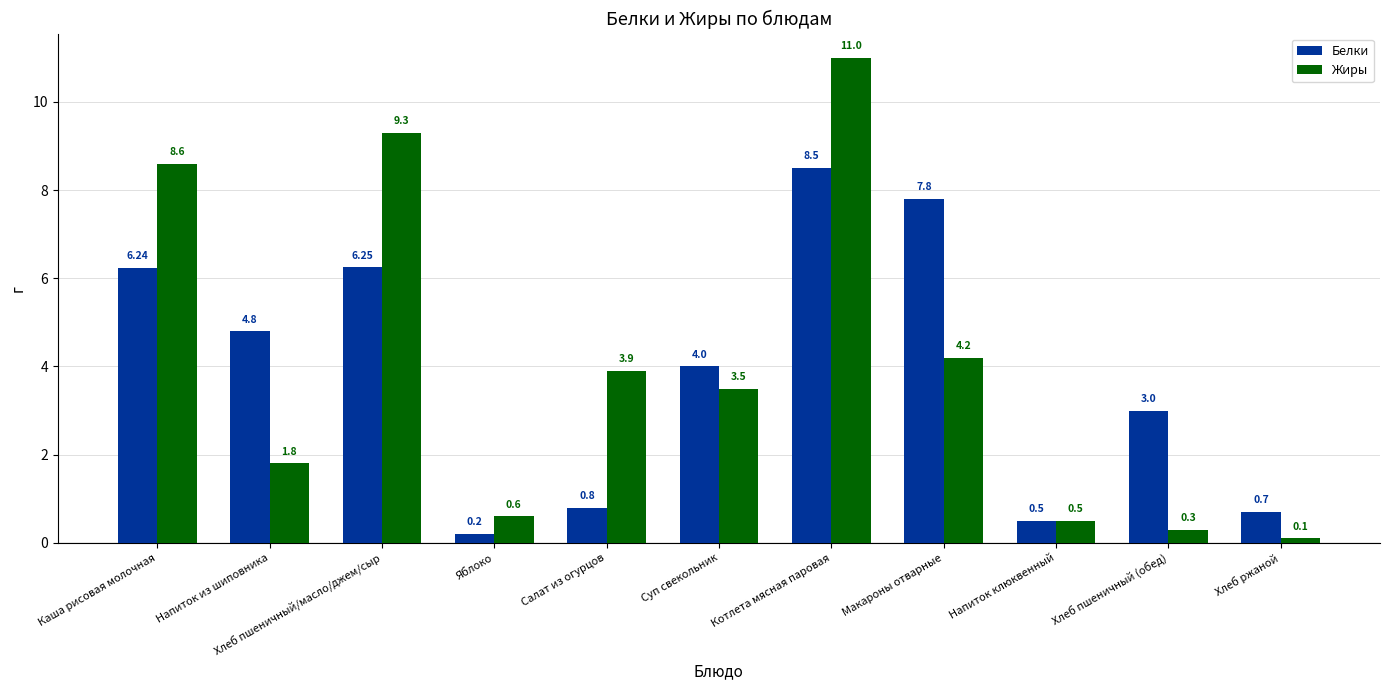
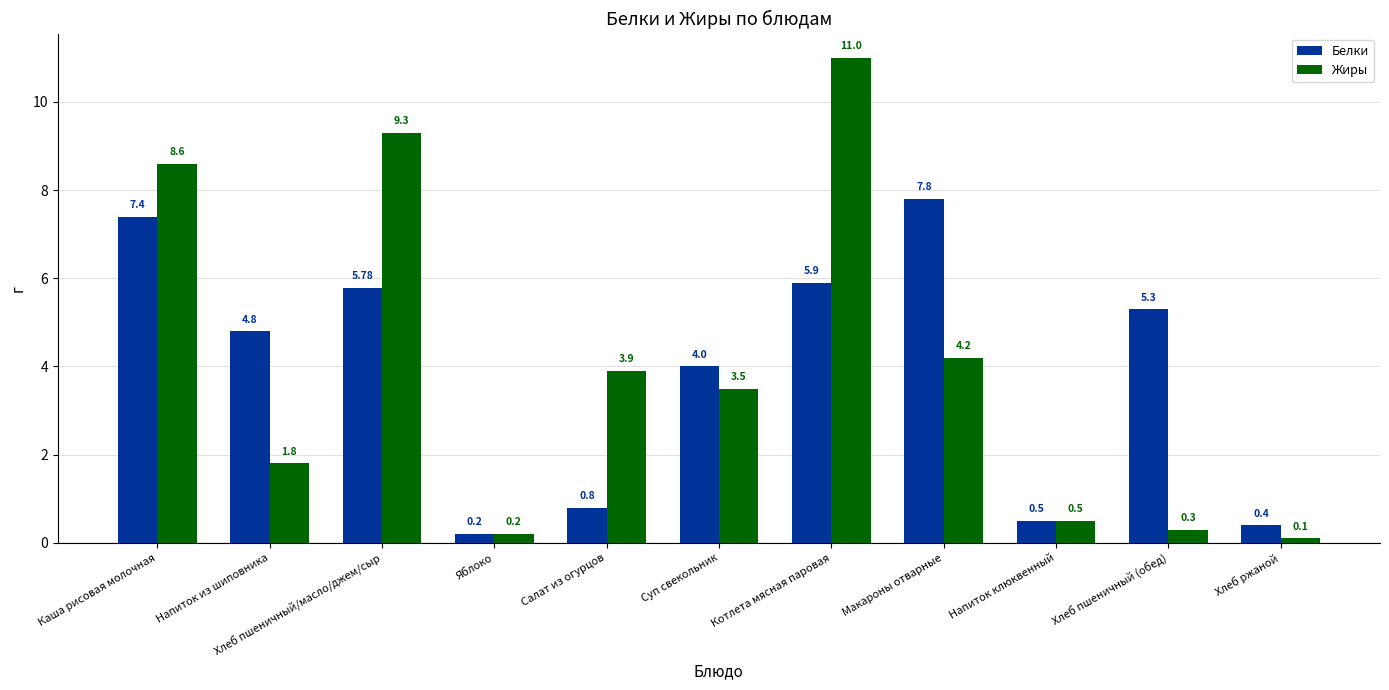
Белки, Каша рисовая молочная: 6.24 -> 7.4
Белки, Хлеб пшеничный/масло/джем/сыр: 6.25 -> 5.78
Жиры, Яблоко: 0.6 -> 0.2
Белки, Котлета мясная паровая: 8.5 -> 5.9
Белки, Хлеб пшеничный (обед): 3.0 -> 5.3
Белки, Хлеб ржаной: 0.7 -> 0.4
